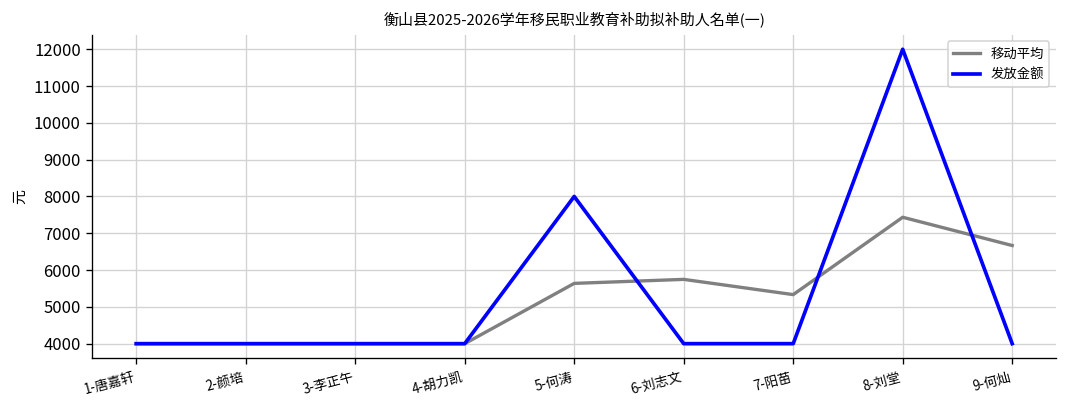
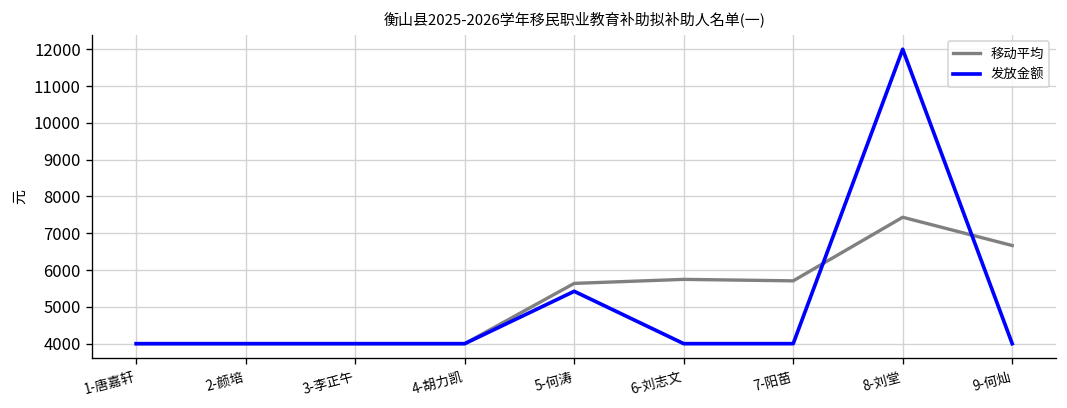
发放金额, 5-何涛: 8000 -> 5400
移动平均, 7-阳苗: 5300 -> 5700
